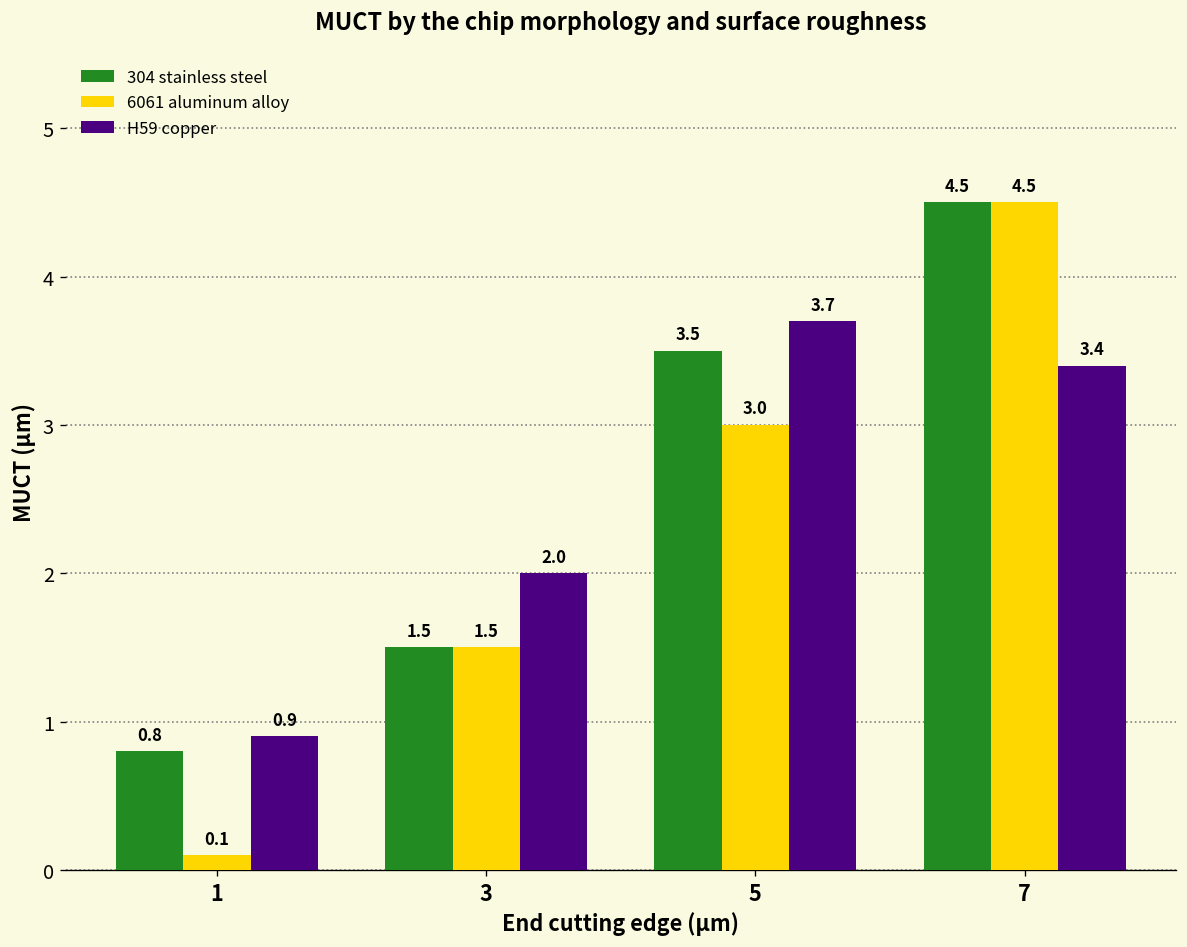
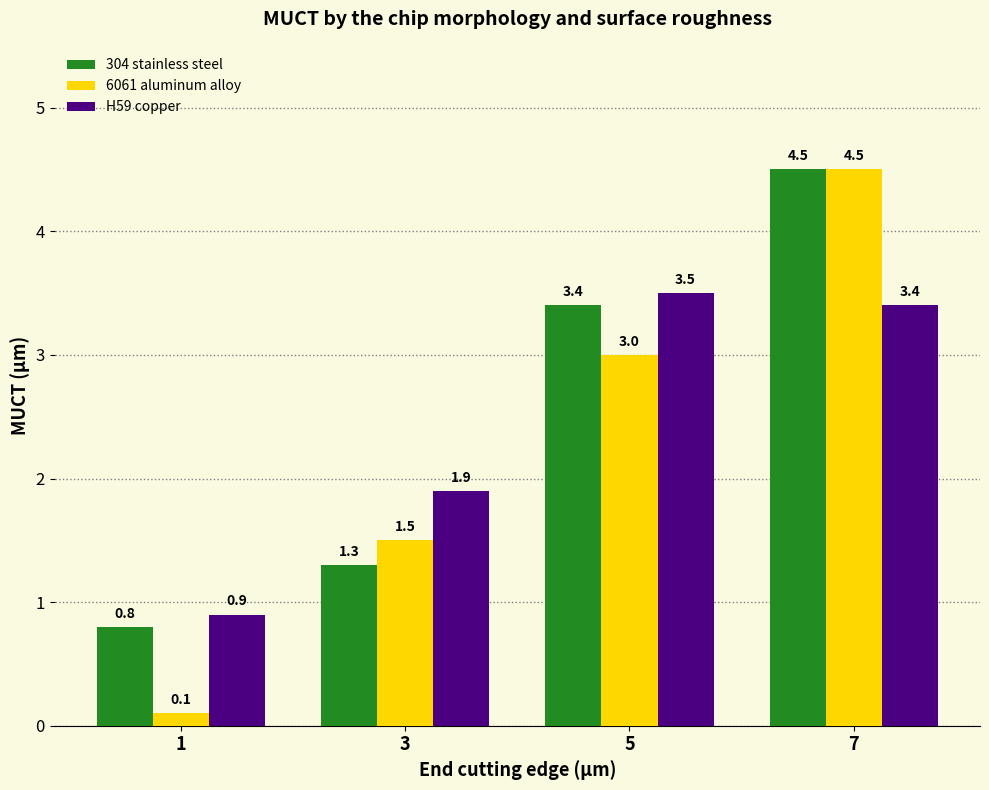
304 stainless steel, 3: 1.5 -> 1.3
H59 copper, 3: 2.0 -> 1.9
304 stainless steel, 5: 3.5 -> 3.4
H59 copper, 5: 3.7 -> 3.5
